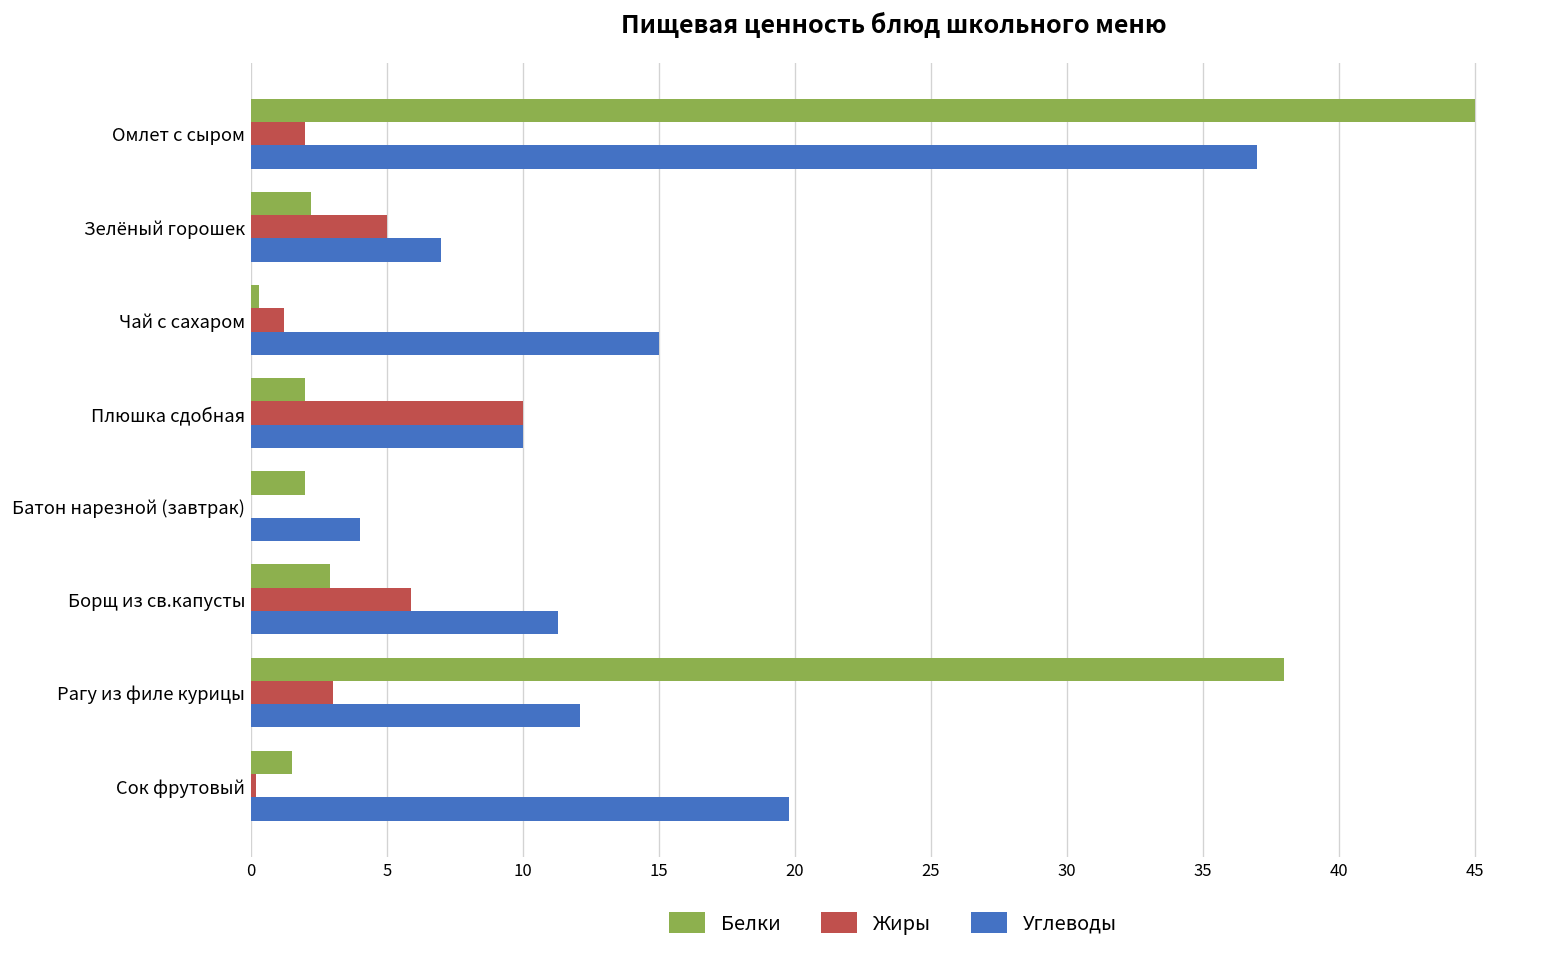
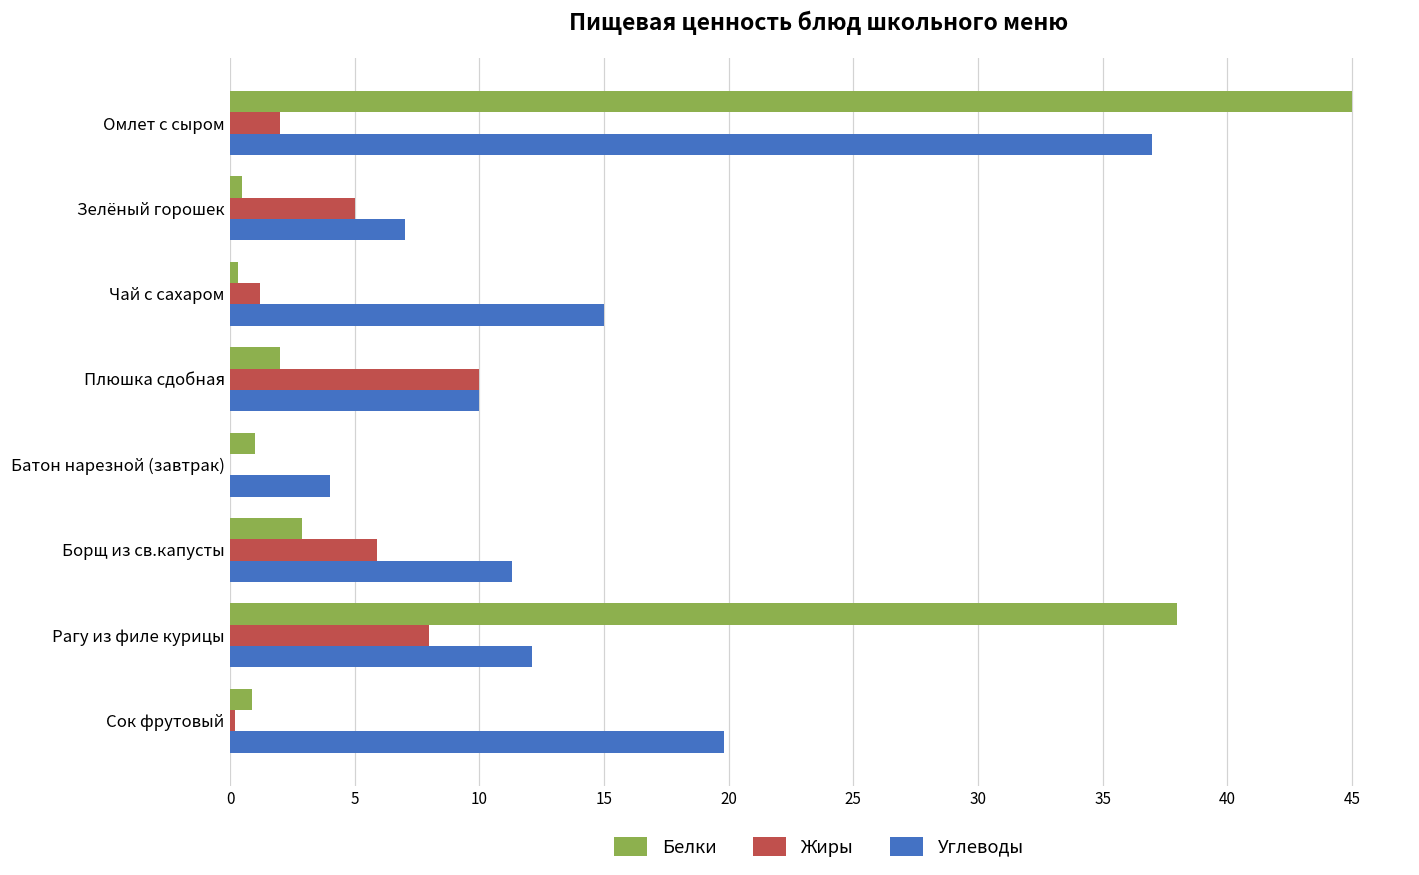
Белки, Зелёный горошек: 2.2 -> 0.5
Белки, Батон нарезной (завтрак): 2 -> 1
Жиры, Рагу из филе курицы: 3 -> 8
Белки, Сок фрутовый: 1.5 -> 0.9
